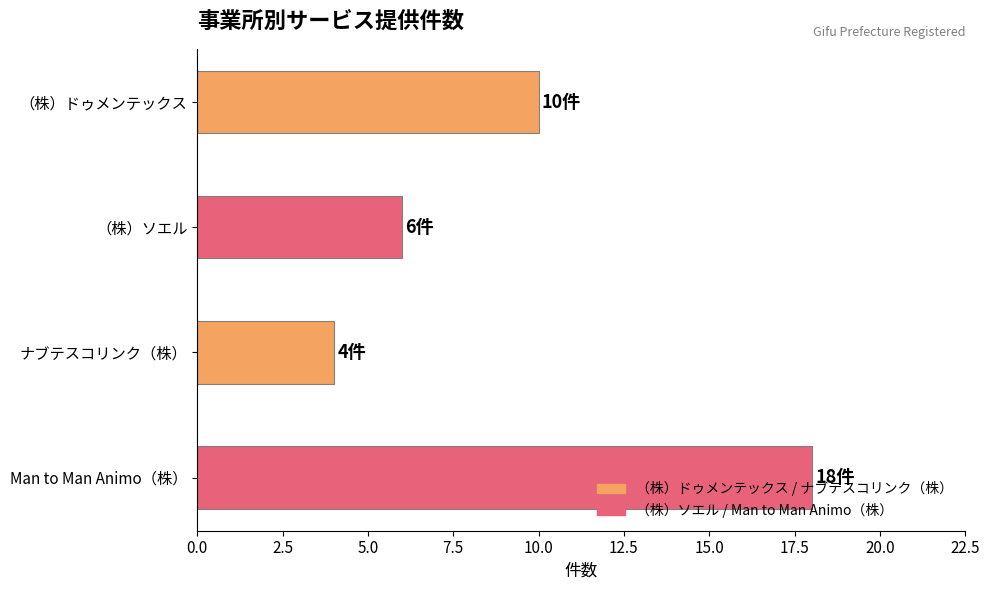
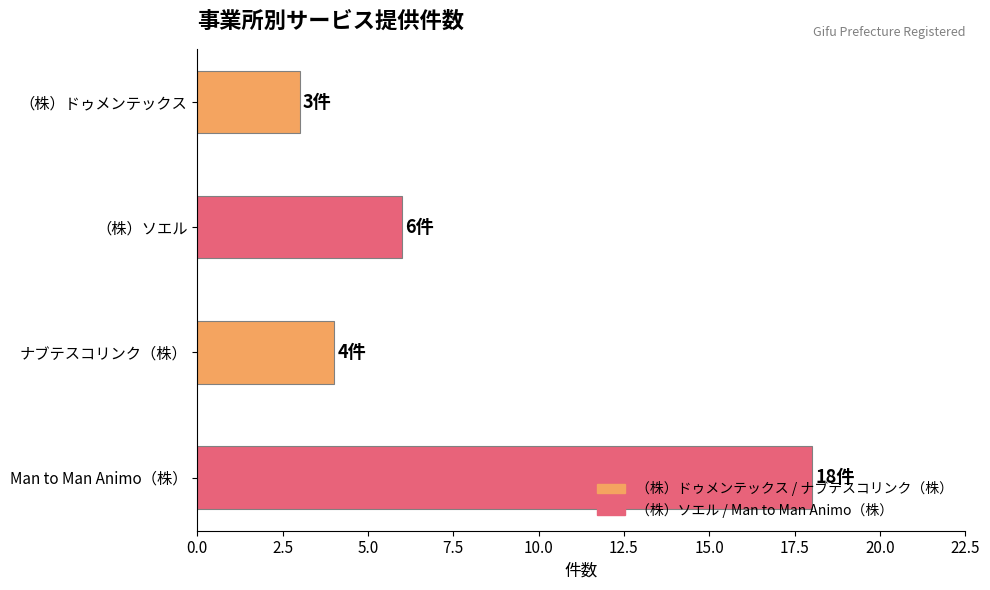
（株）ドゥメンテックス: 10件 -> 3件
